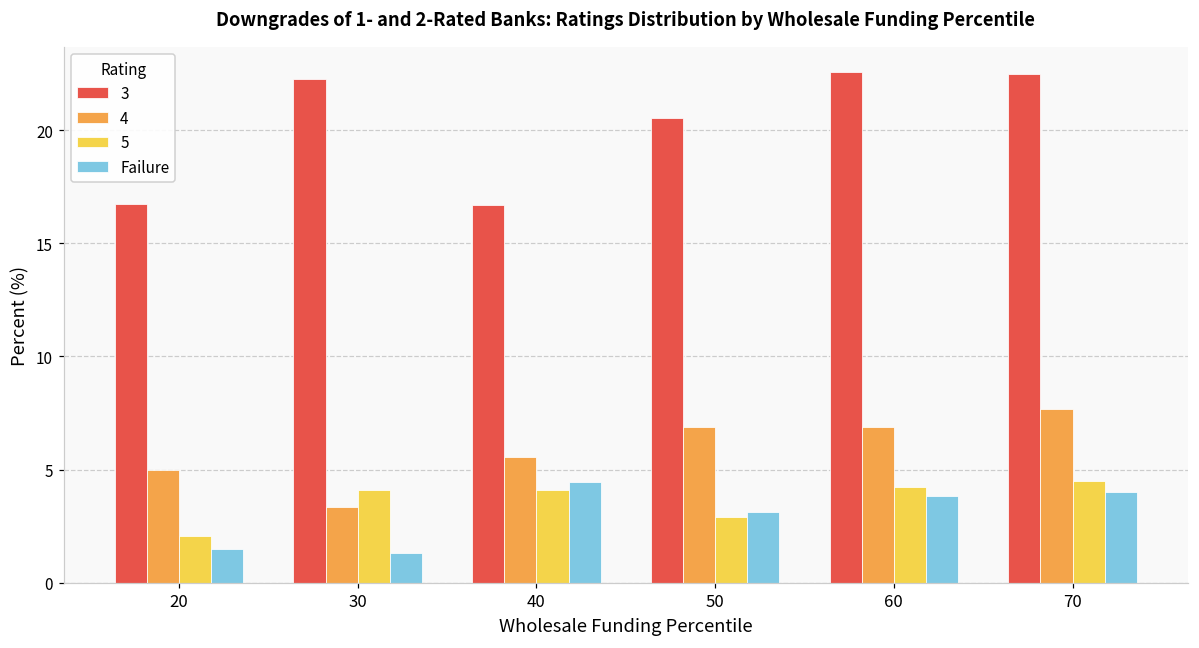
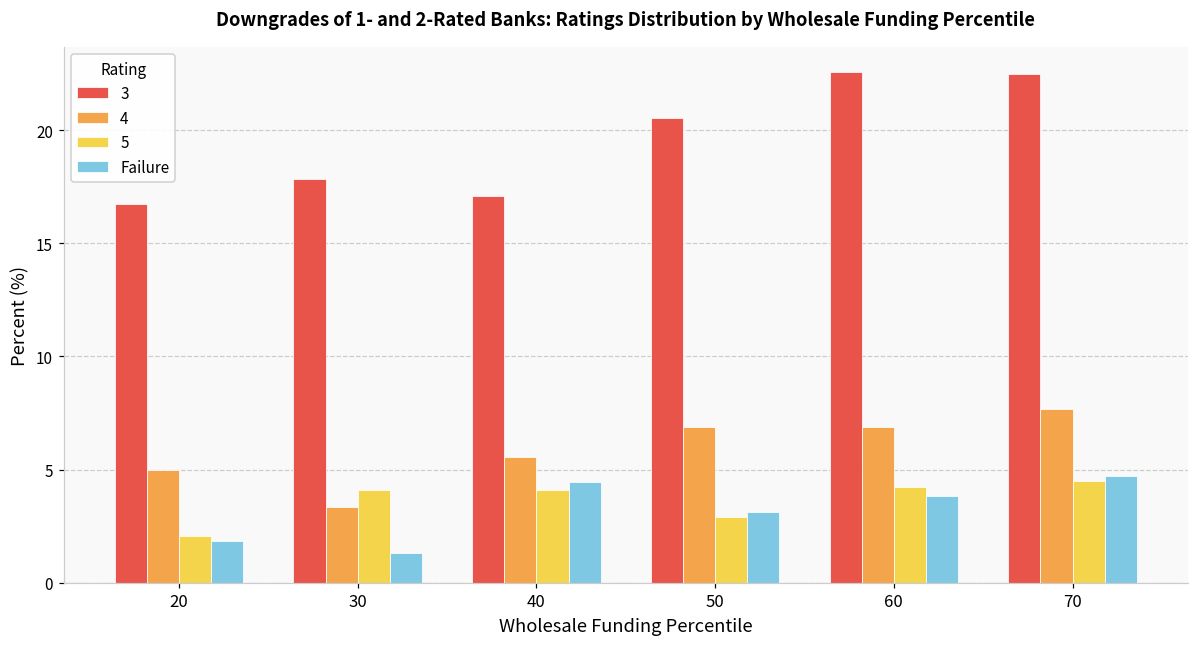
Failure, 20: 1.5 -> 1.9
3, 30: 22.3 -> 17.8
3, 40: 16.7 -> 17.1
Failure, 70: 4.0 -> 4.7
